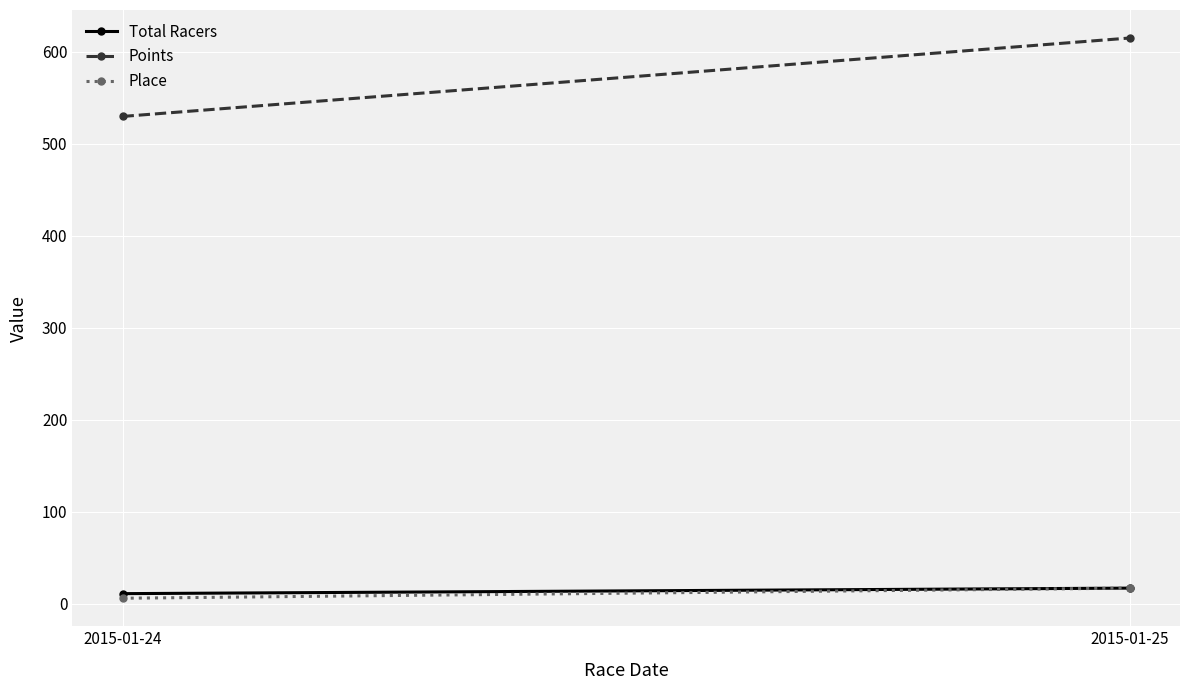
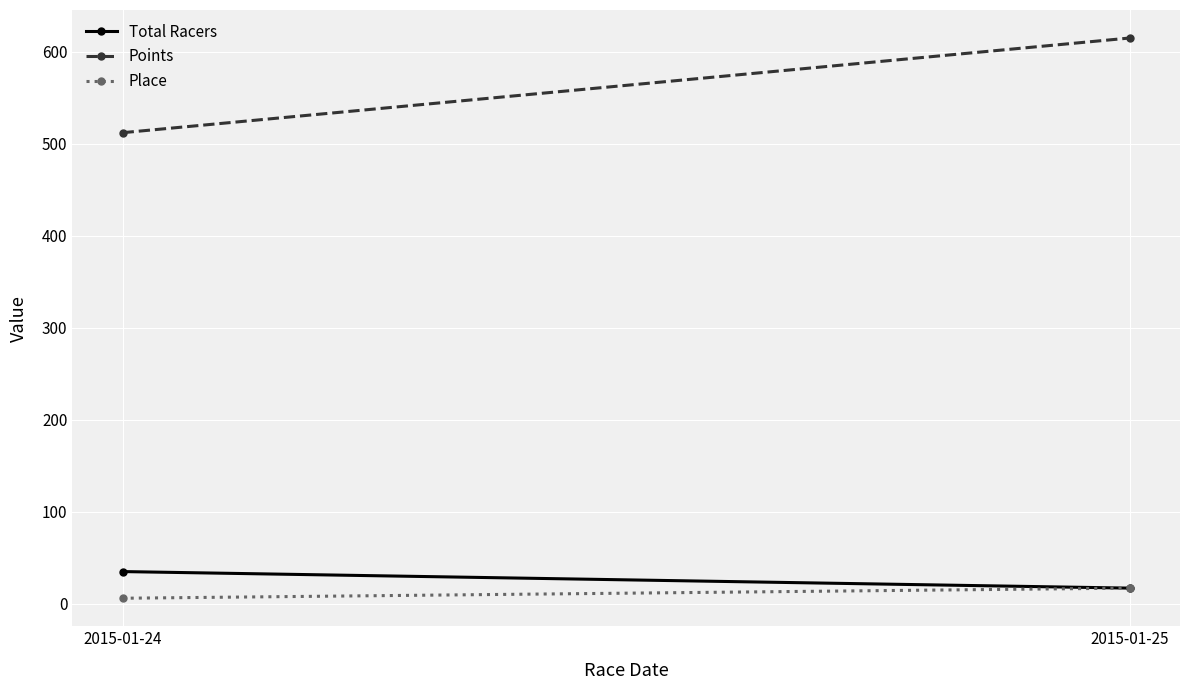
Total Racers, 2015-01-24: 10 -> 40
Points, 2015-01-24: 530 -> 510
